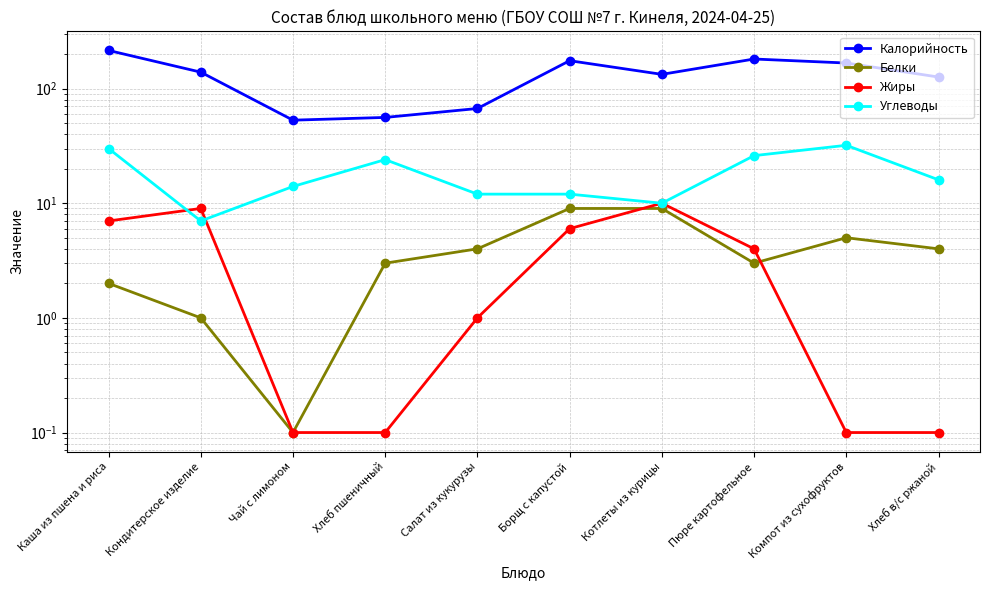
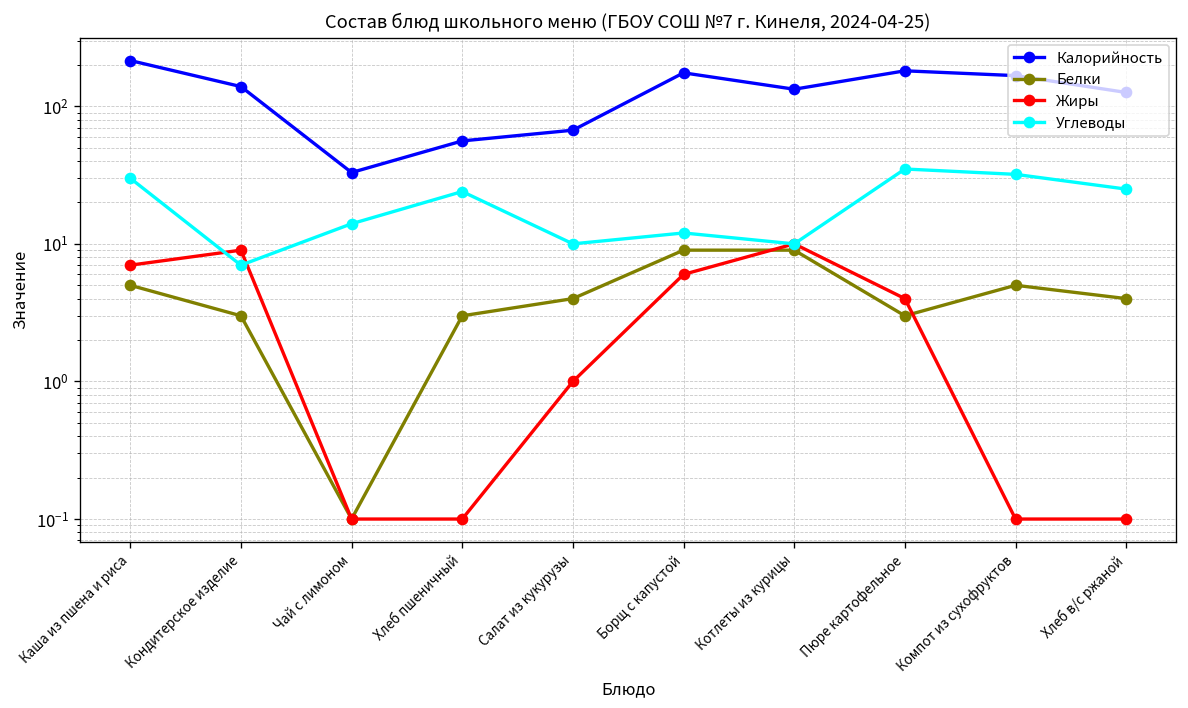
Белки, Каша из пшена и риса: 2 -> 5
Белки, Кондитерское изделие: 1 -> 3
Калорийность, Чай с лимоном: 50 -> 33
Углеводы, Салат из кукурузы: 12 -> 10
Углеводы, Пюре картофельное: 26 -> 35
Углеводы, Хлеб в/с ржаной: 16 -> 25
